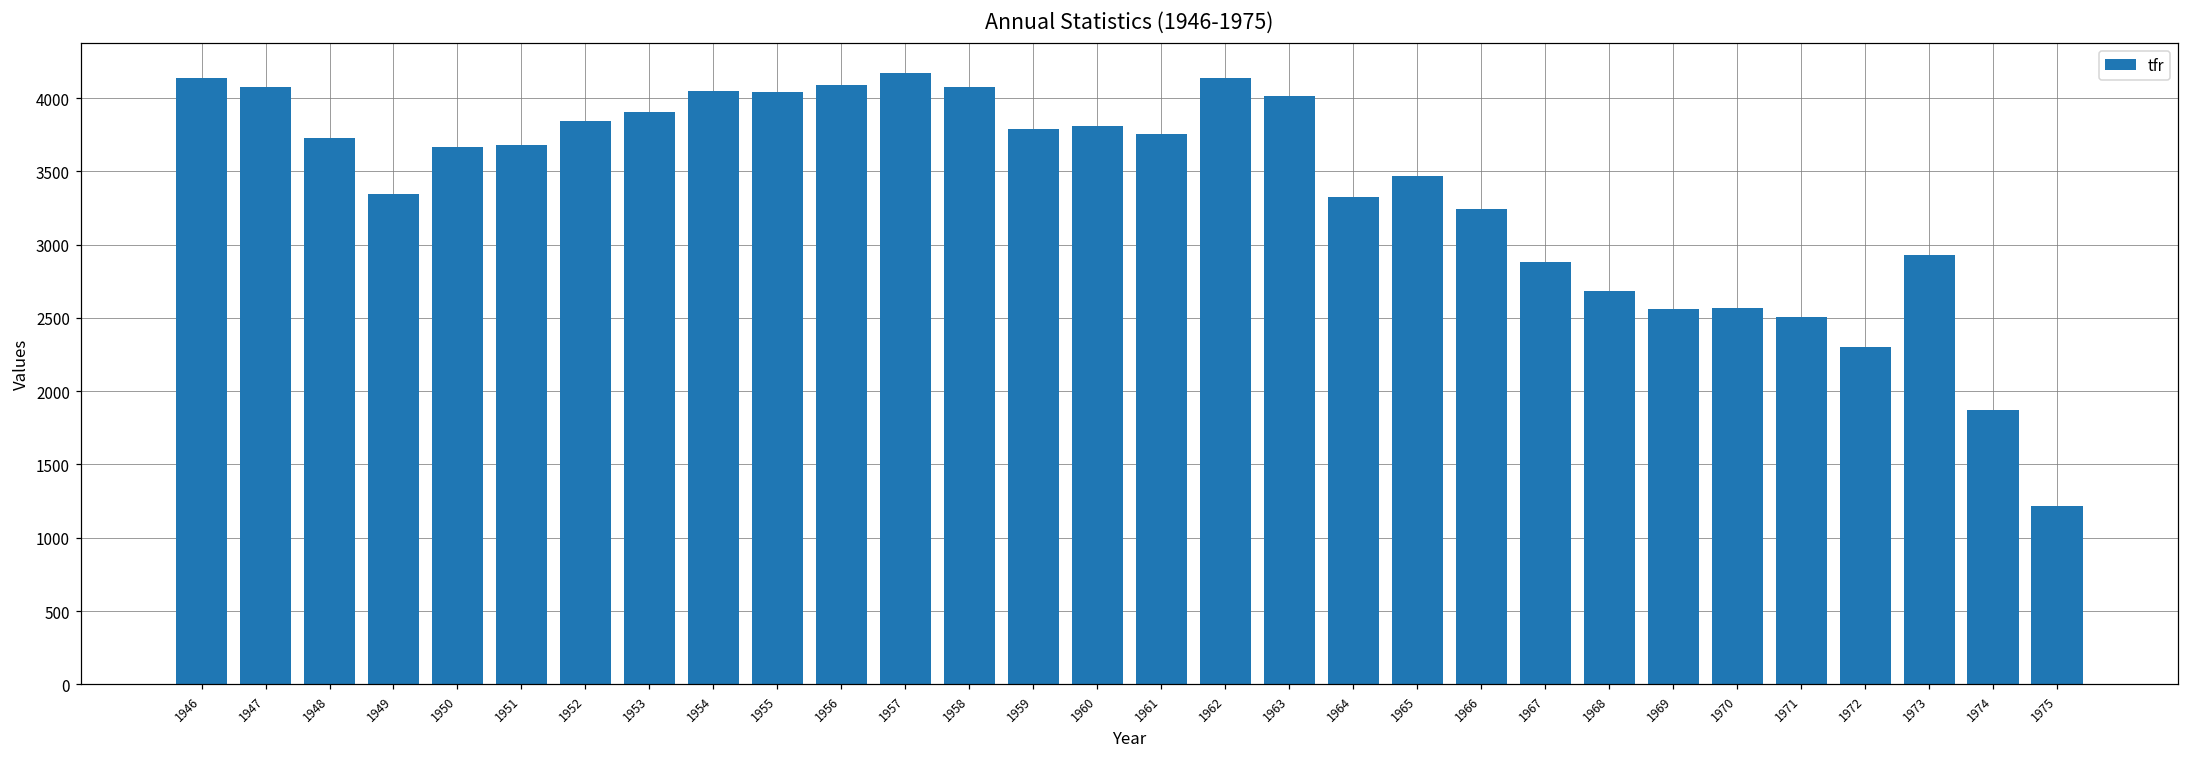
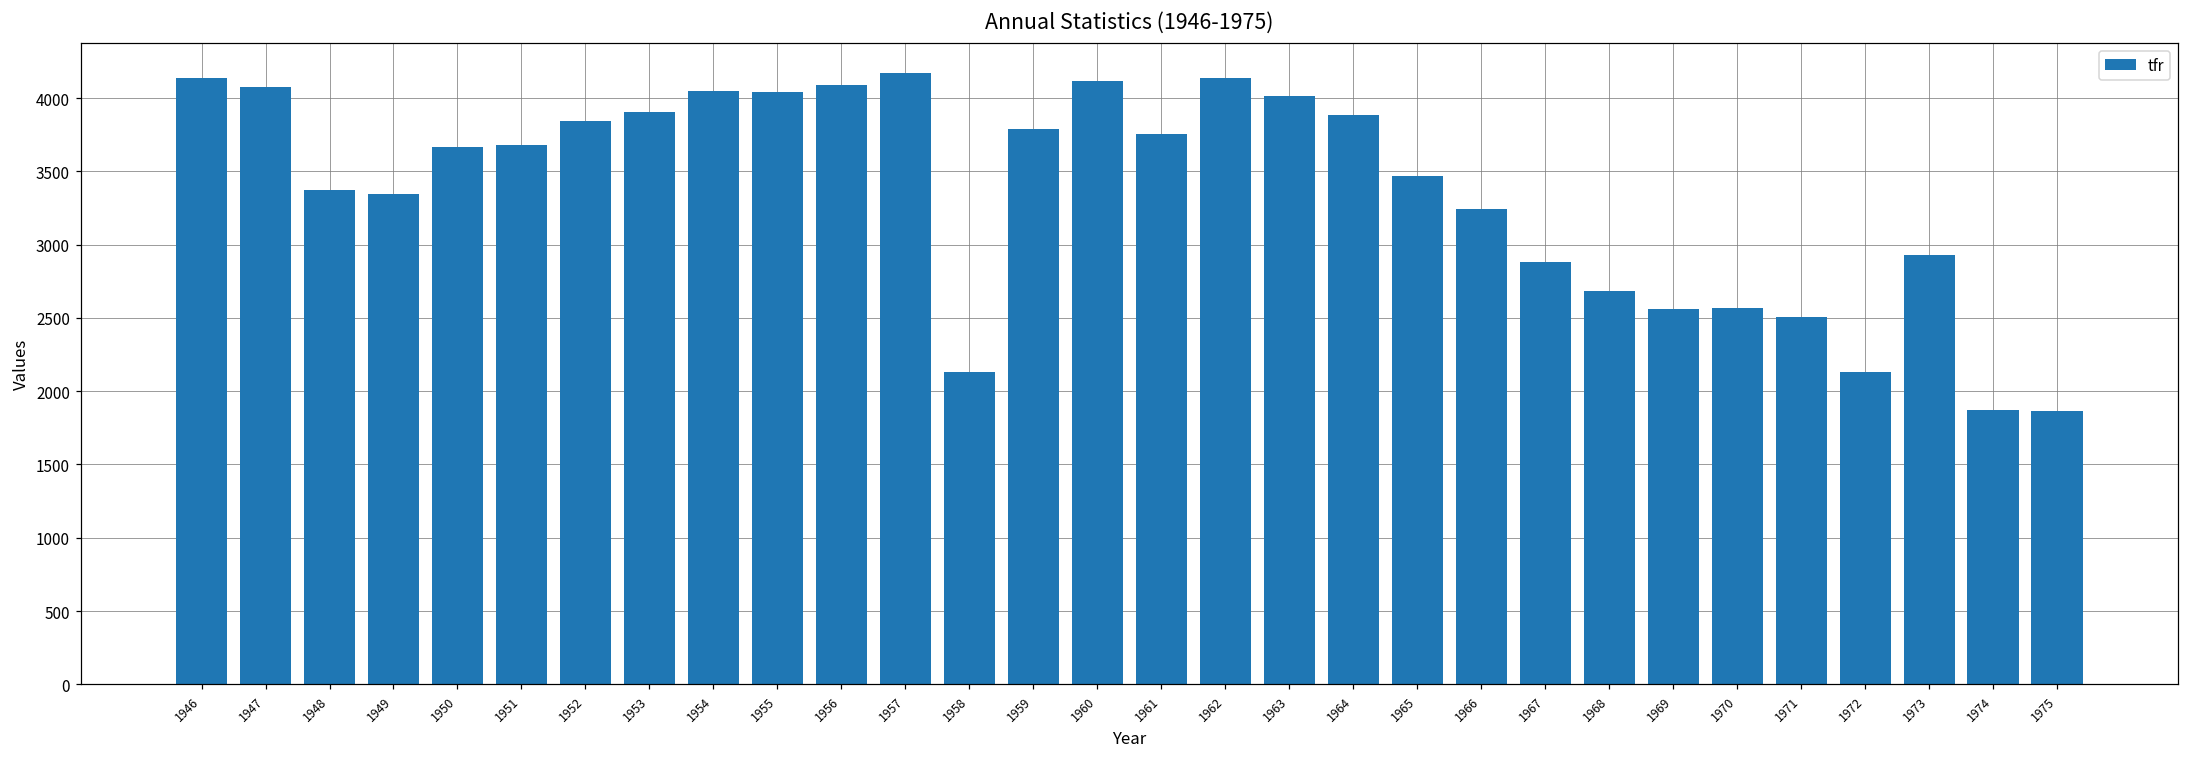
1948: 3730 -> 3370
1958: 4070 -> 2130
1960: 3810 -> 4120
1964: 3330 -> 3890
1972: 2300 -> 2130
1975: 1220 -> 1870
